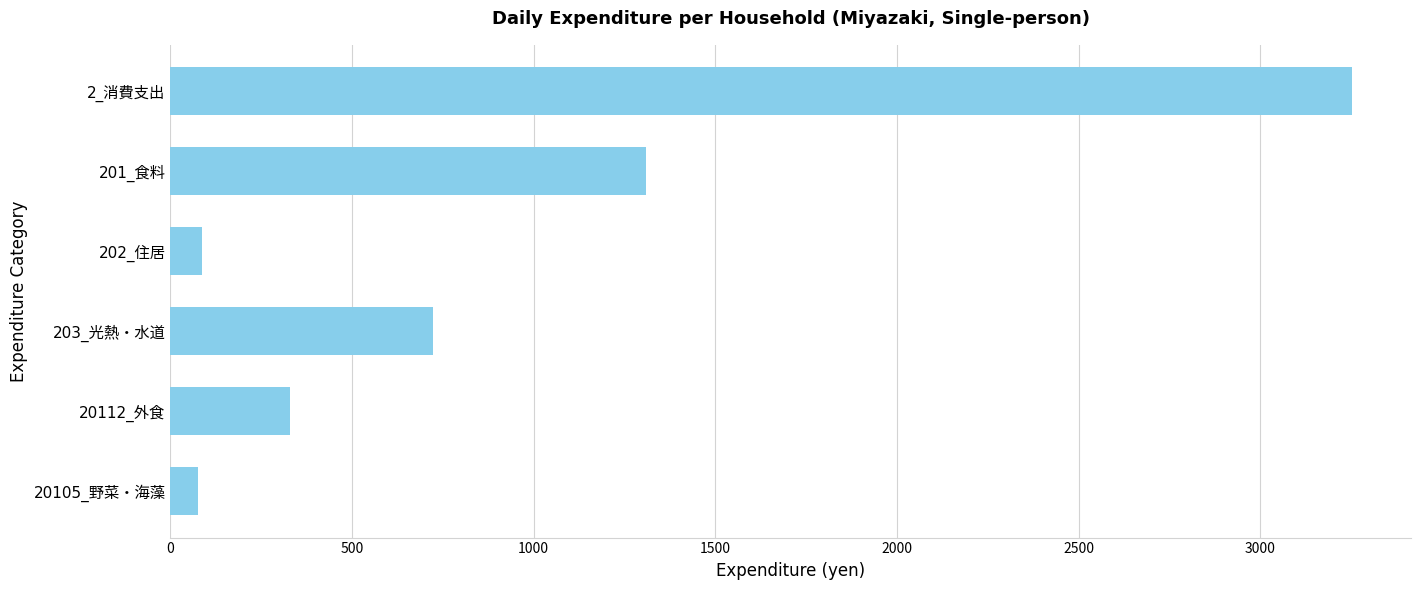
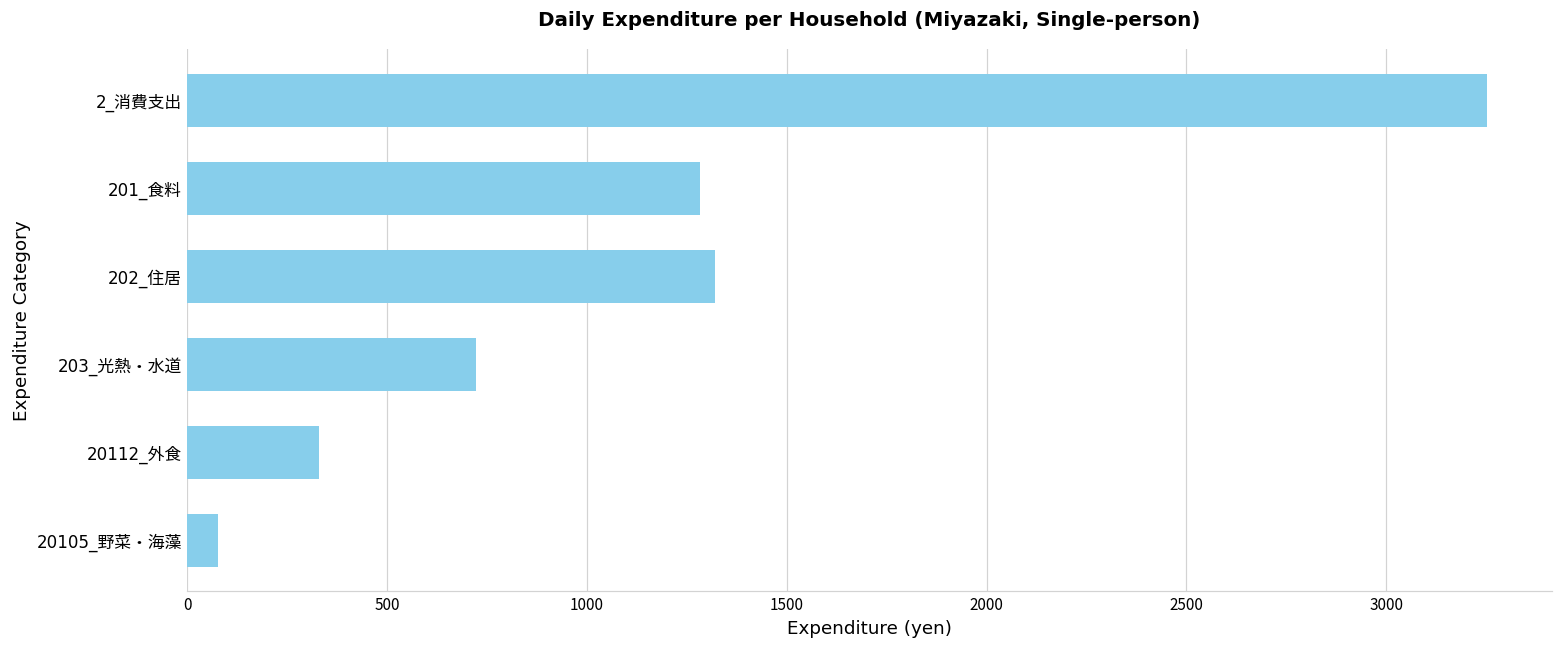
201_食料: 1310 -> 1280
202_住居: 90 -> 1320
